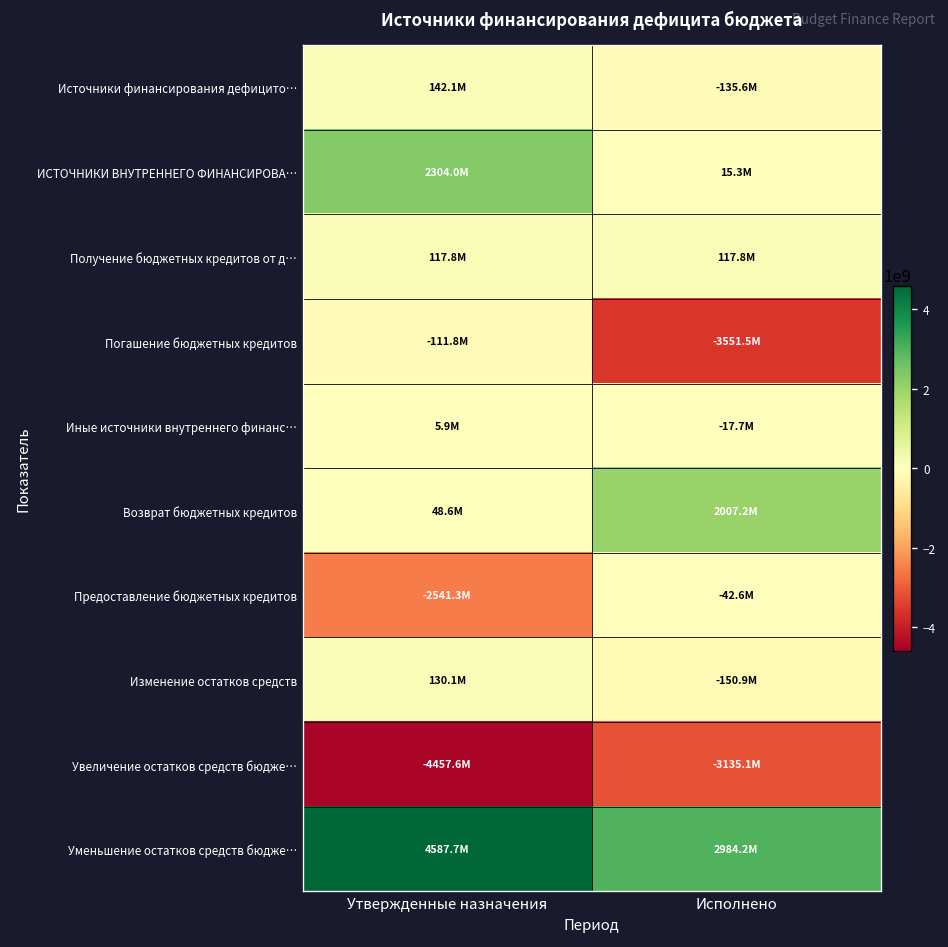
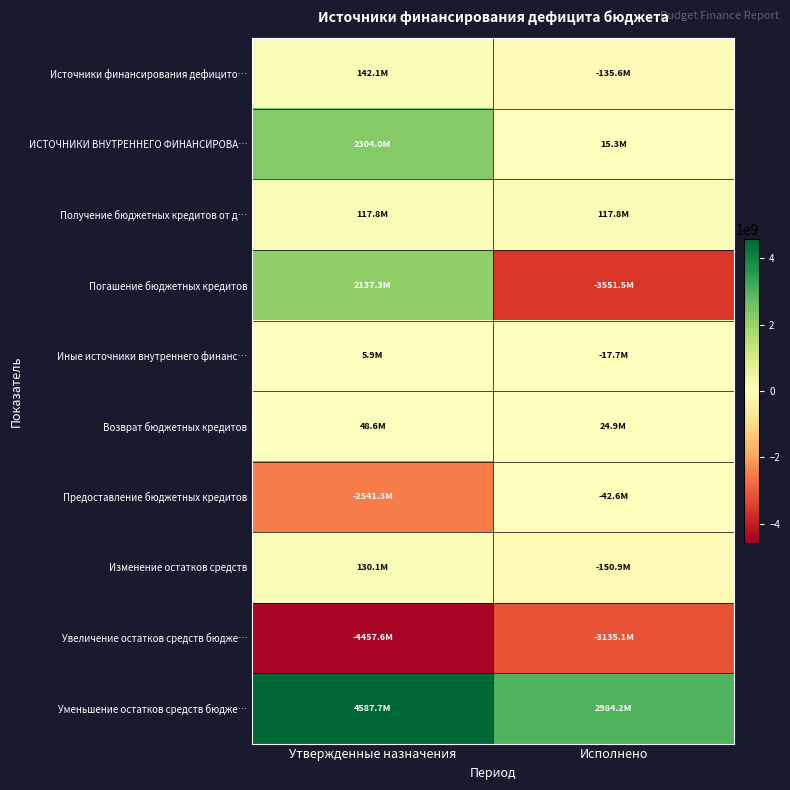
Погашение бюджетных кредитов, Утвержденные назначения: -111.8M -> 2137.3M
Возврат бюджетных кредитов, Исполнено: 2007.2M -> 24.9M
